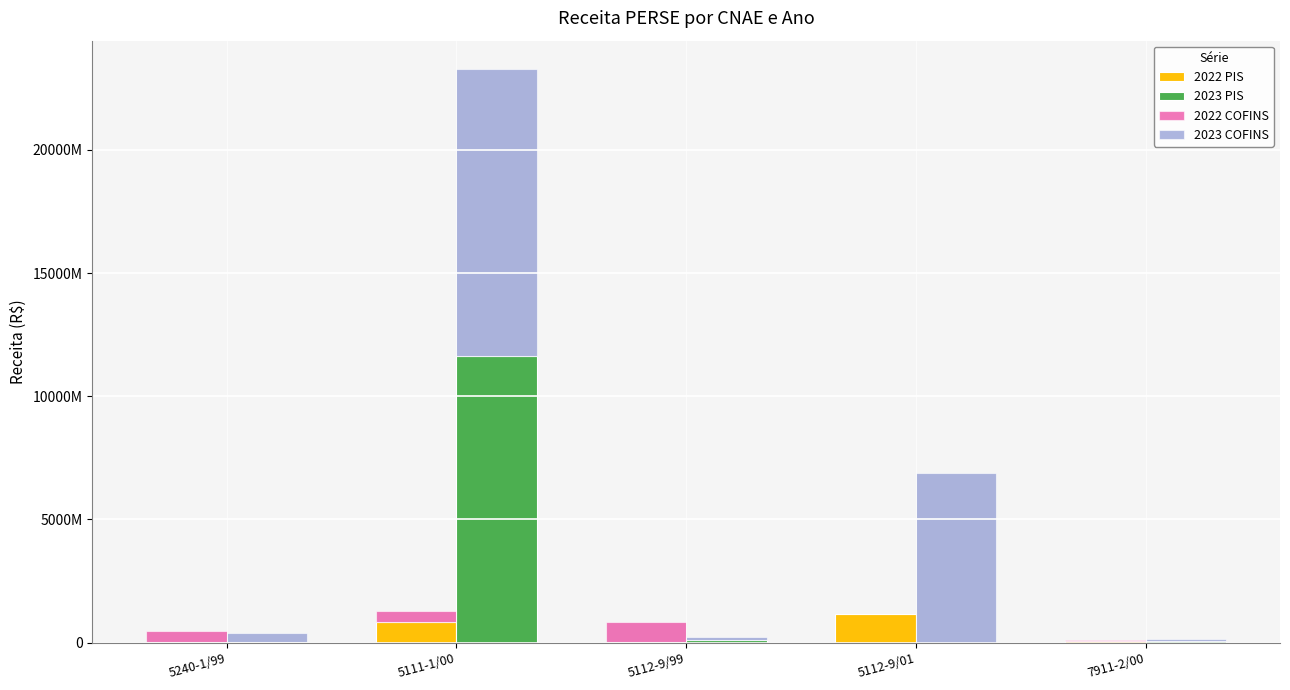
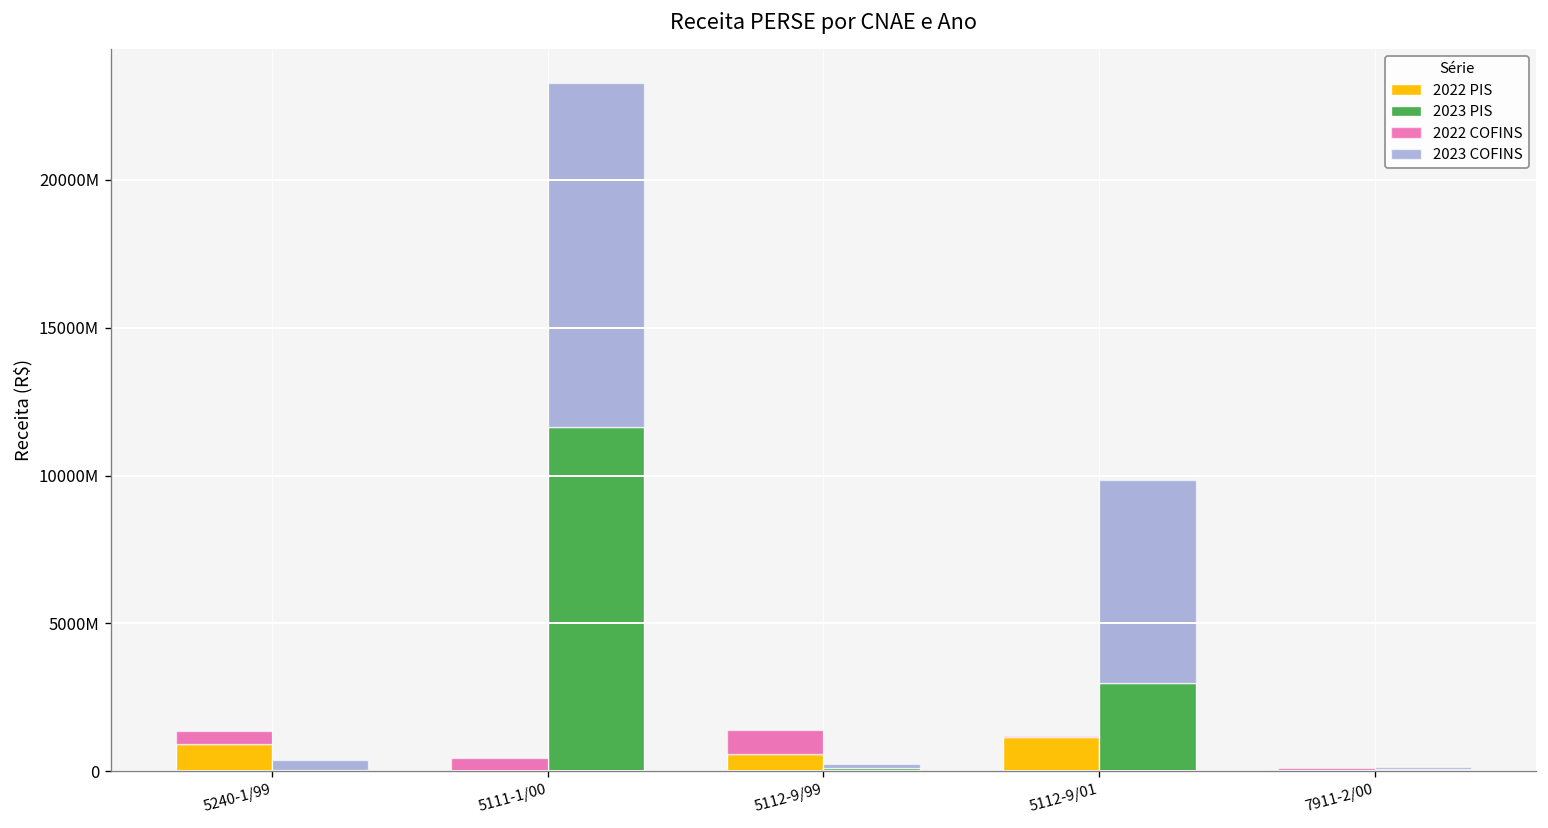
2022 PIS, 5240-1/99: 0 -> 900000000
2022 PIS, 5111-1/00: 800000000 -> 0
2022 PIS, 5112-9/99: 0 -> 600000000
2023 PIS, 5112-9/01: 0 -> 3000000000
